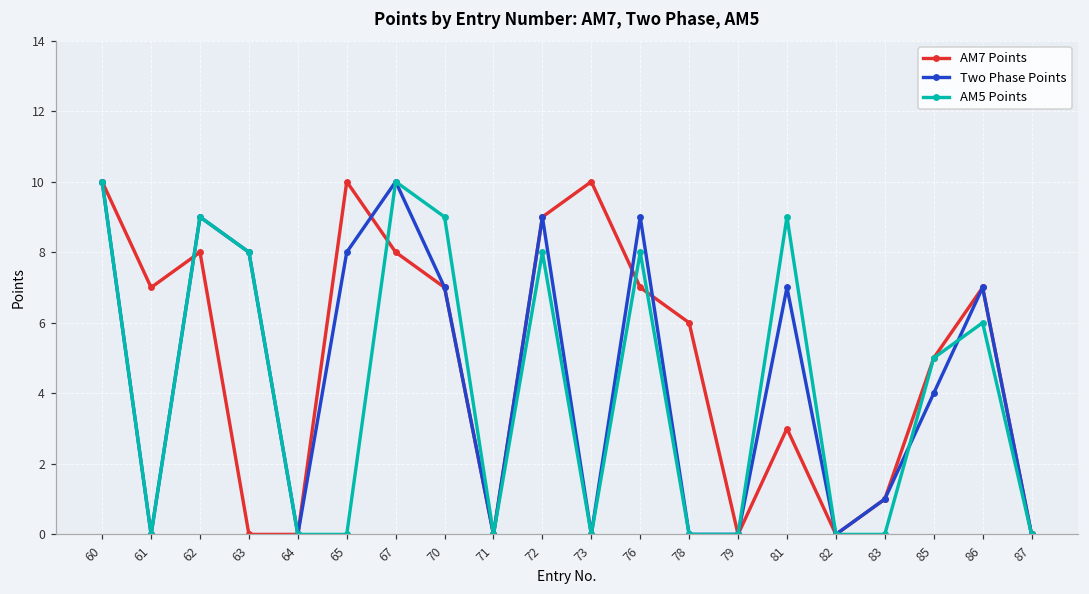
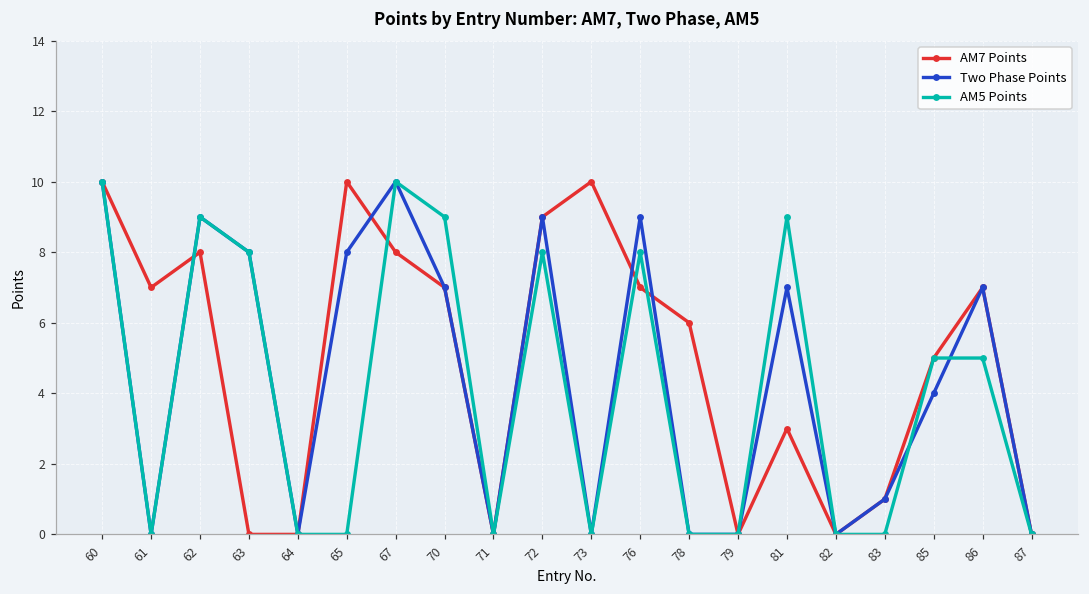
AM5 Points, 86: 6 -> 5
